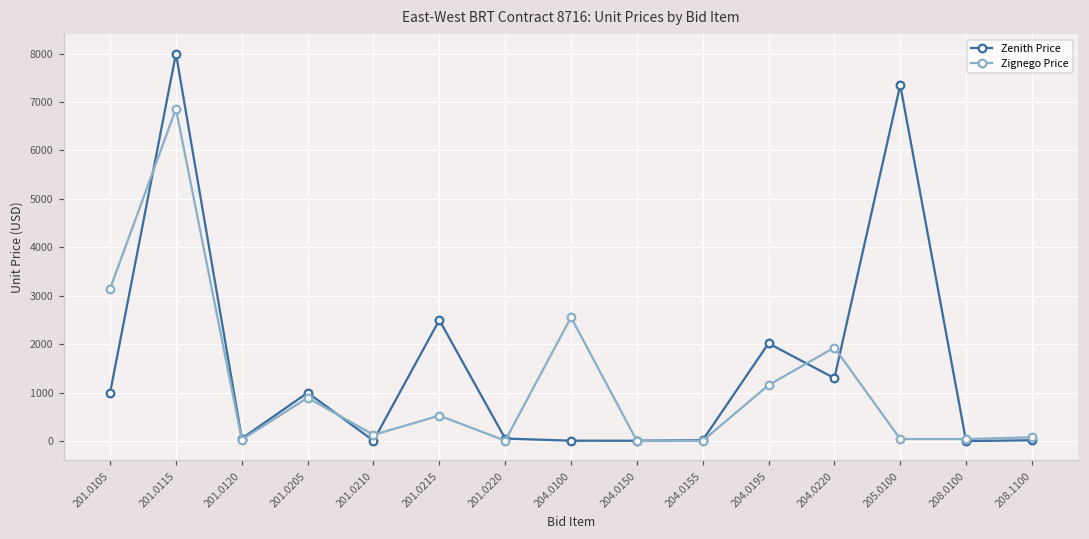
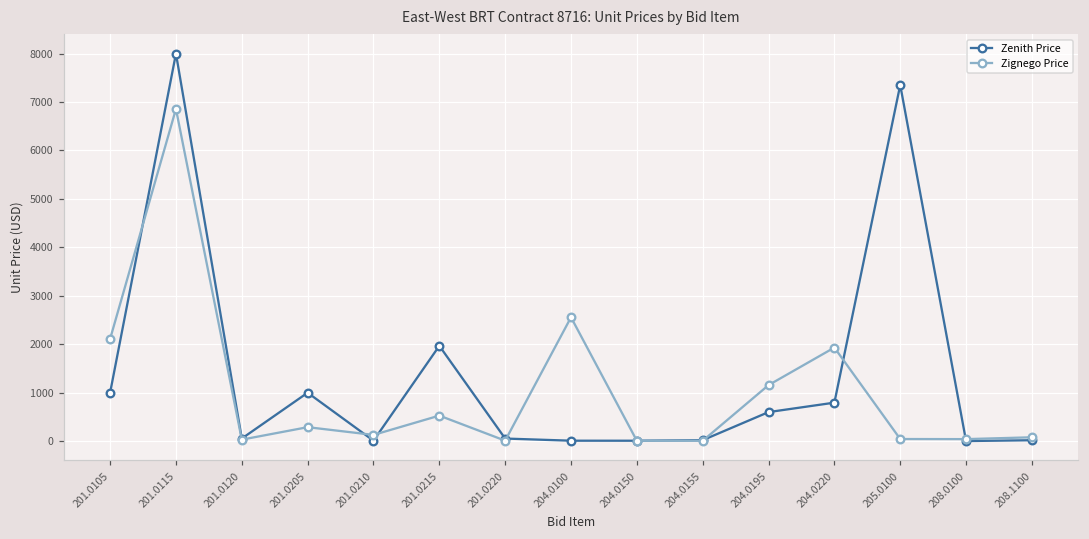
Zignego Price, 201.0105: 3100 -> 2100
Zignego Price, 201.0205: 900 -> 300
Zenith Price, 201.0215: 2500 -> 2000
Zenith Price, 204.0195: 2000 -> 600
Zenith Price, 204.0220: 1300 -> 800
